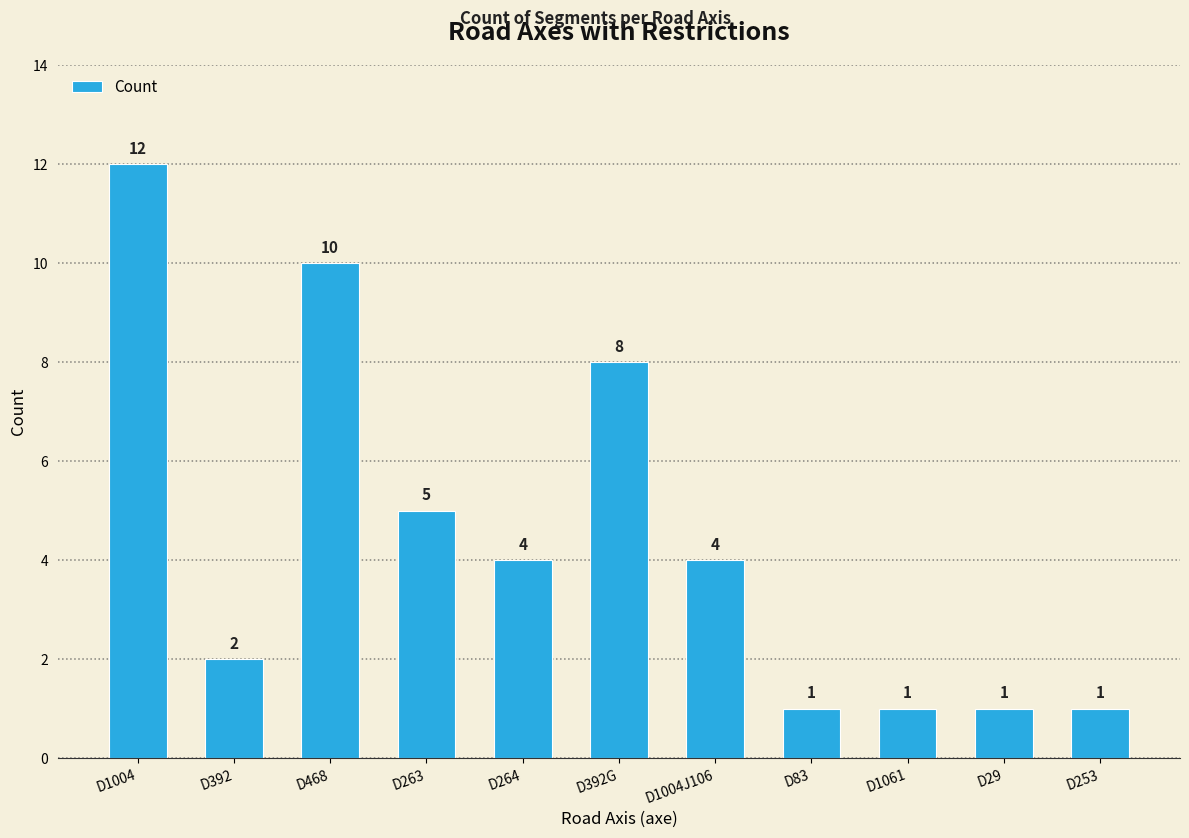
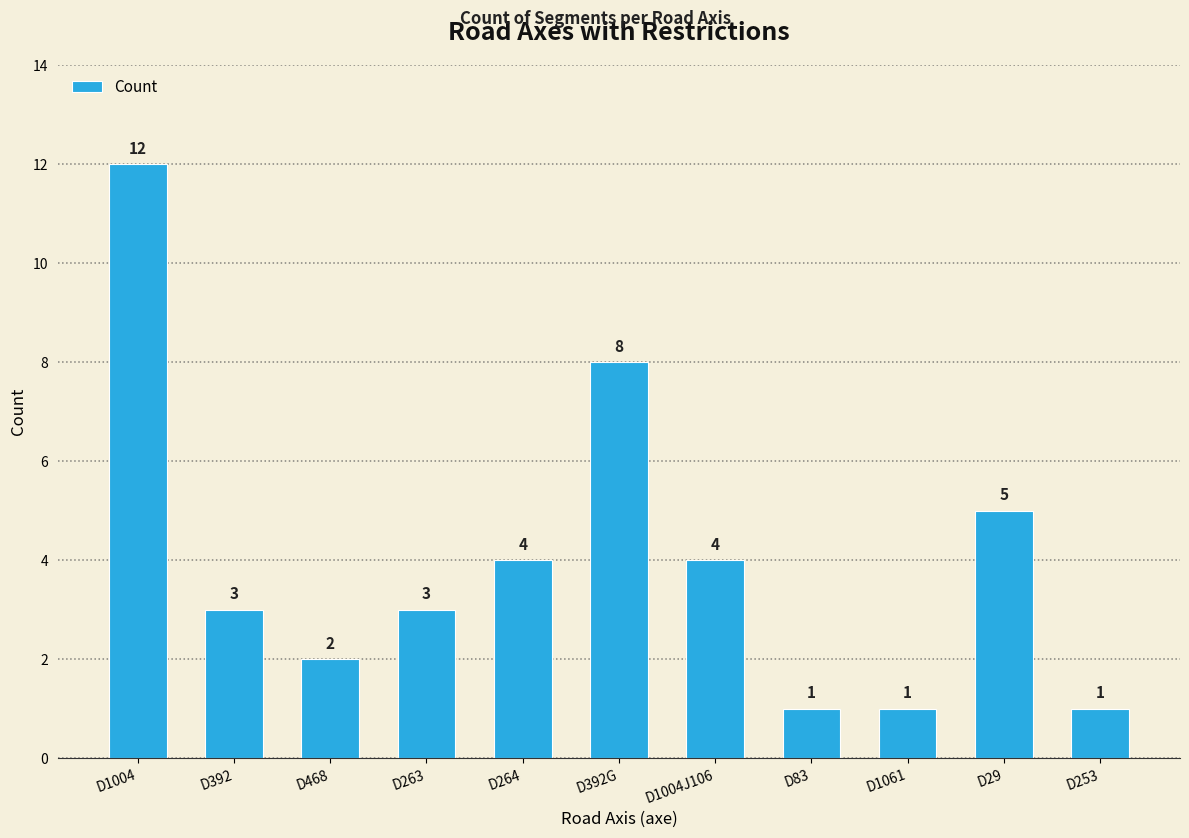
D392: 2 -> 3
D468: 10 -> 2
D263: 5 -> 3
D29: 1 -> 5
